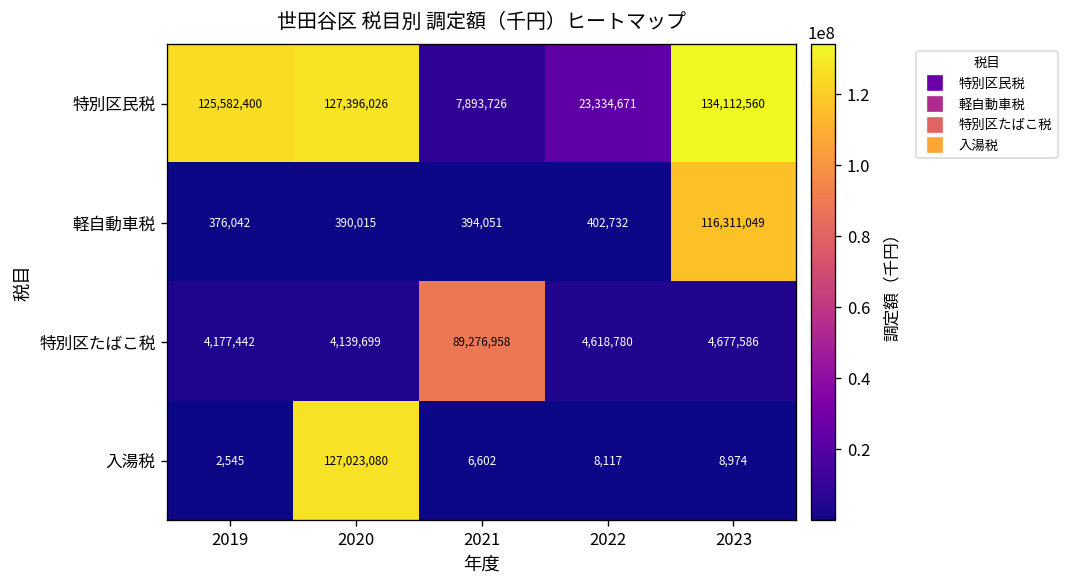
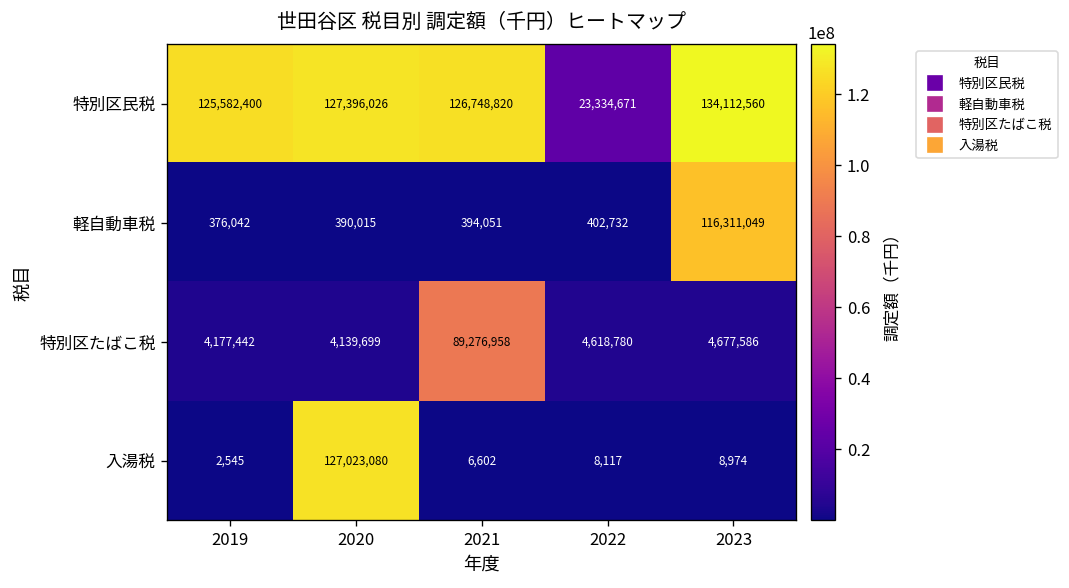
特別区民税, 2021: 7,893,726 -> 126,748,820
